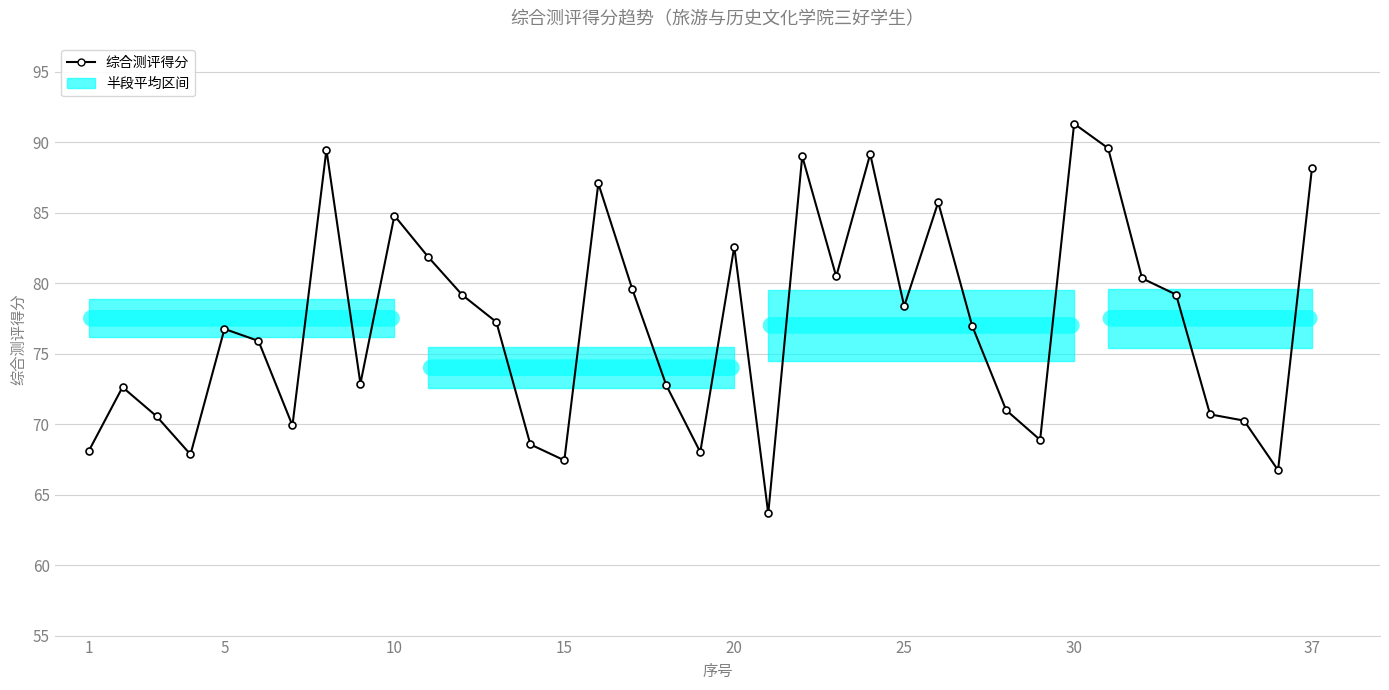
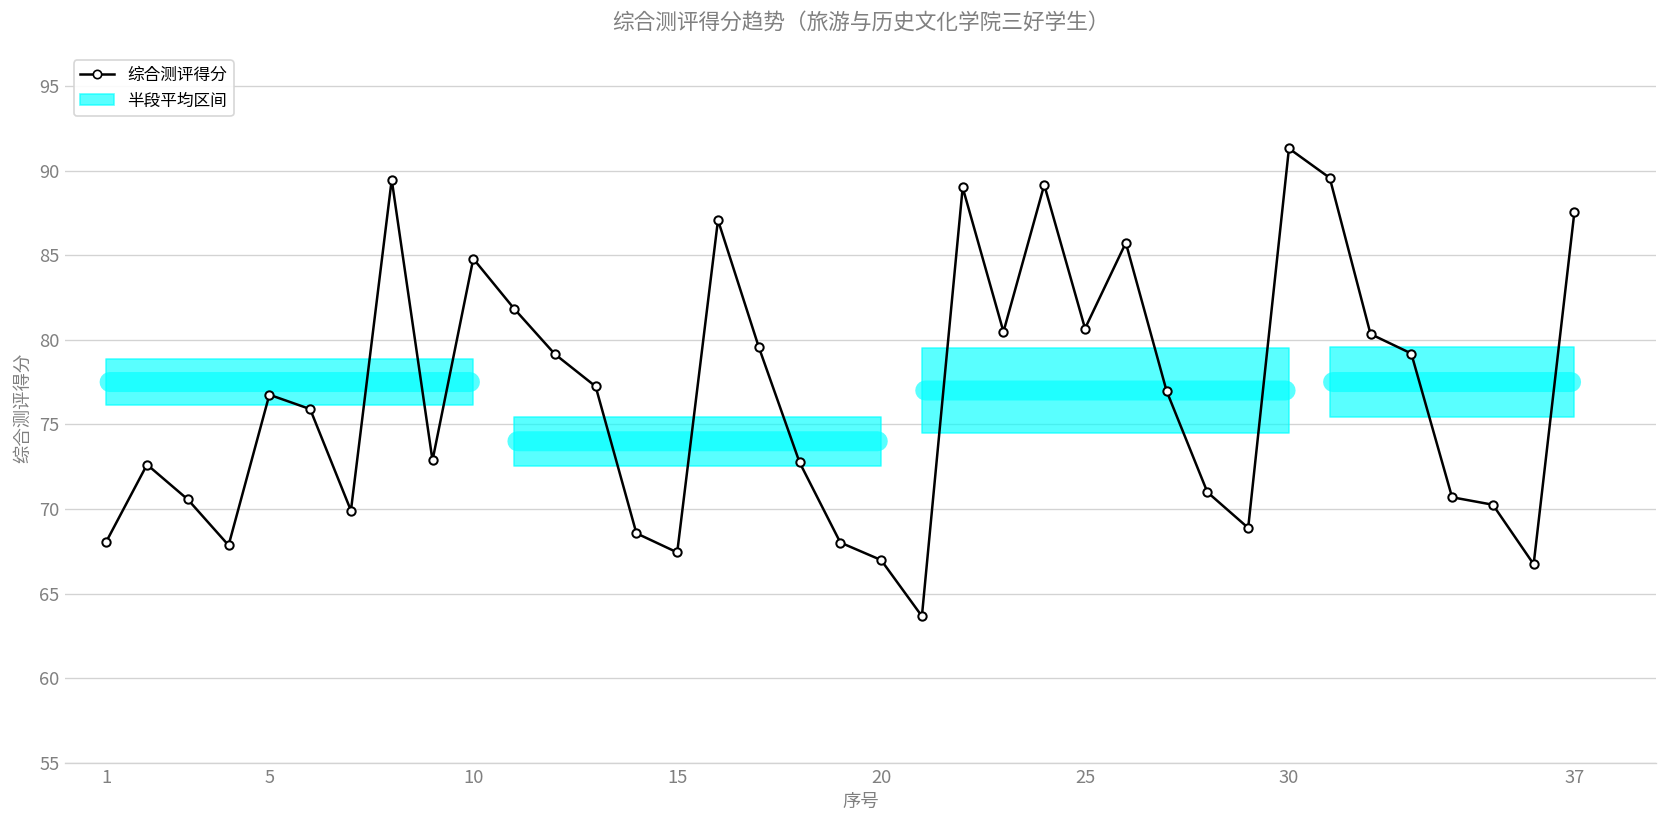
综合测评得分, 20: 82.6 -> 67.0
综合测评得分, 25: 78.4 -> 80.7
综合测评得分, 37: 88.2 -> 87.6
